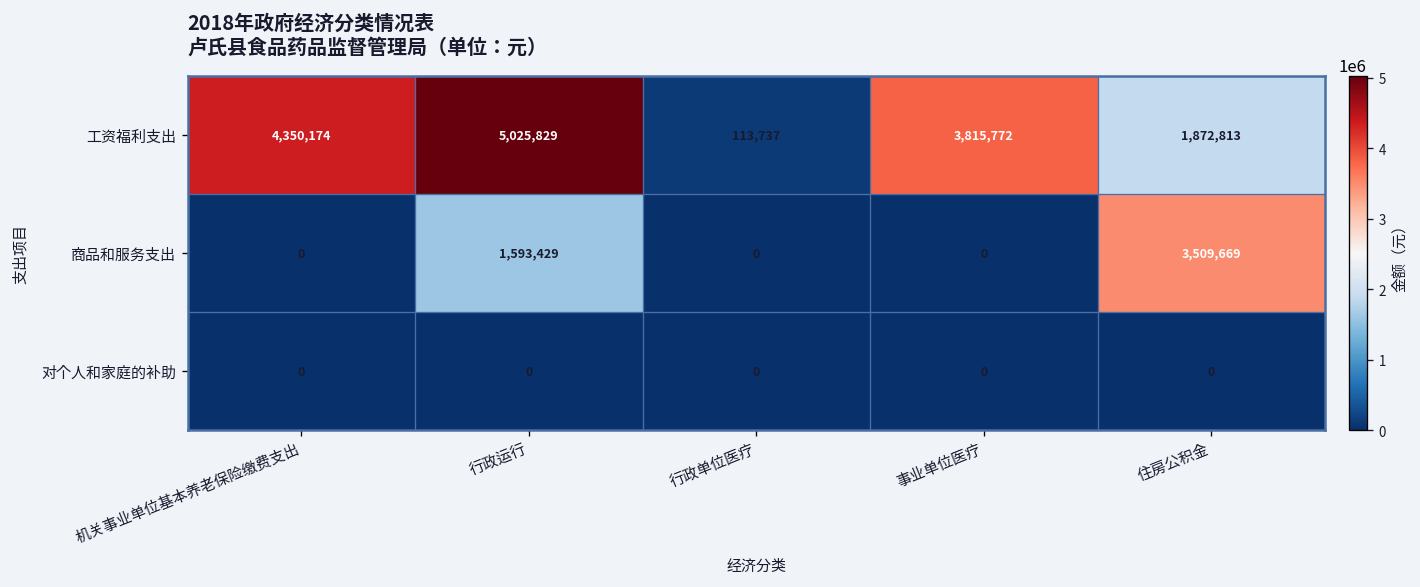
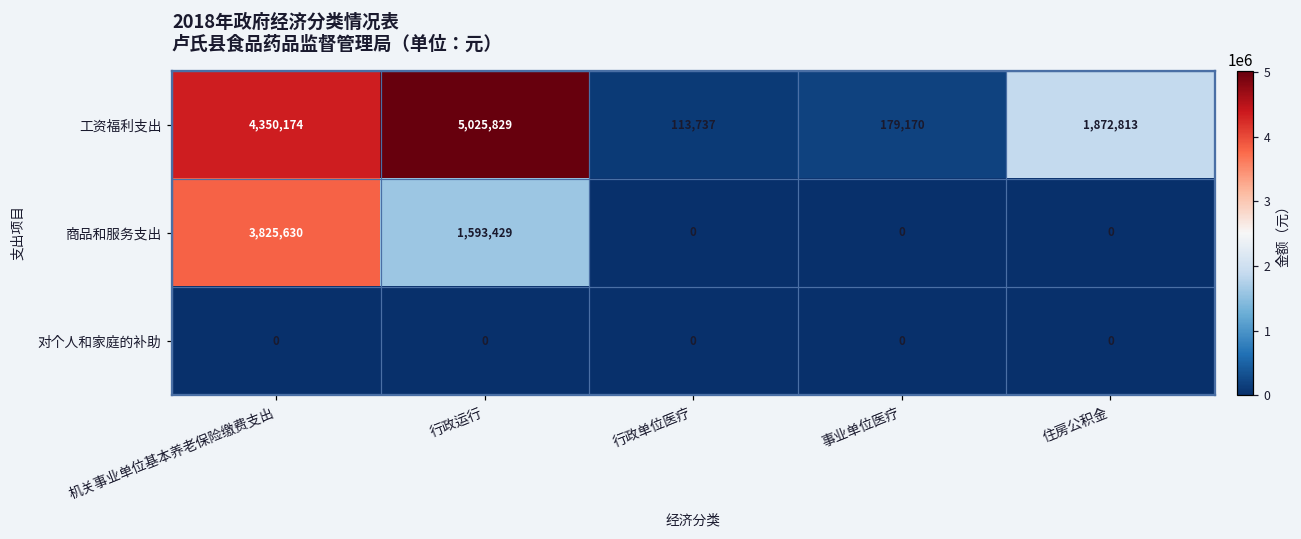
工资福利支出, 事业单位医疗: 3,815,772 -> 179,170
商品和服务支出, 机关事业单位基本养老保险缴费支出: 0 -> 3,825,630
商品和服务支出, 住房公积金: 3,509,669 -> 0
